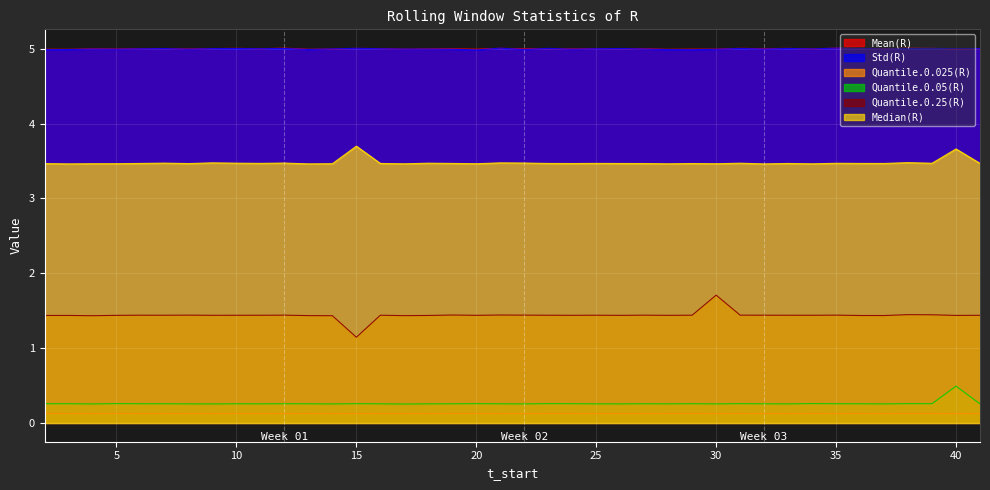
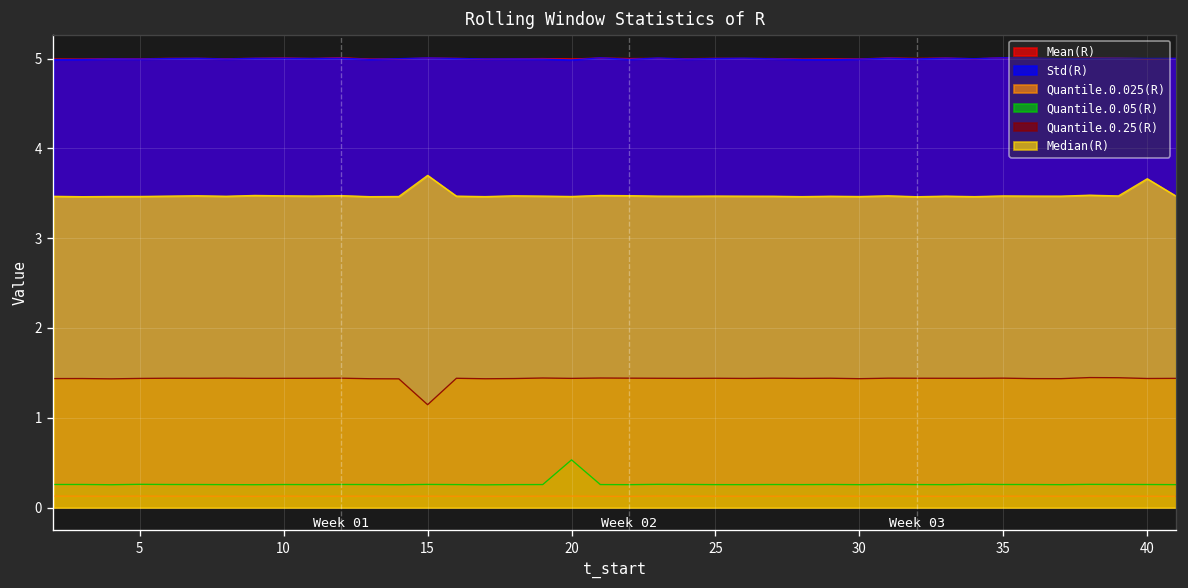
Quantile.0.05(R), 20: 0.3 -> 0.5
Quantile.0.25(R), 30: 1.7 -> 1.4
Quantile.0.05(R), 40: 0.5 -> 0.3
